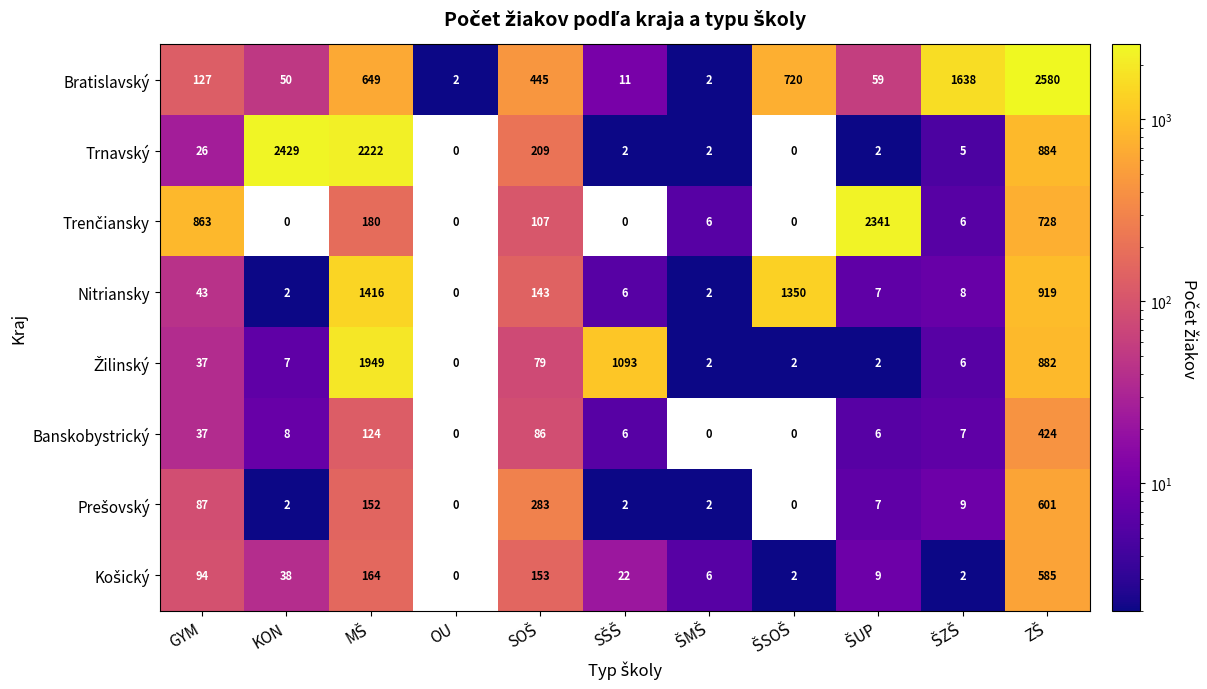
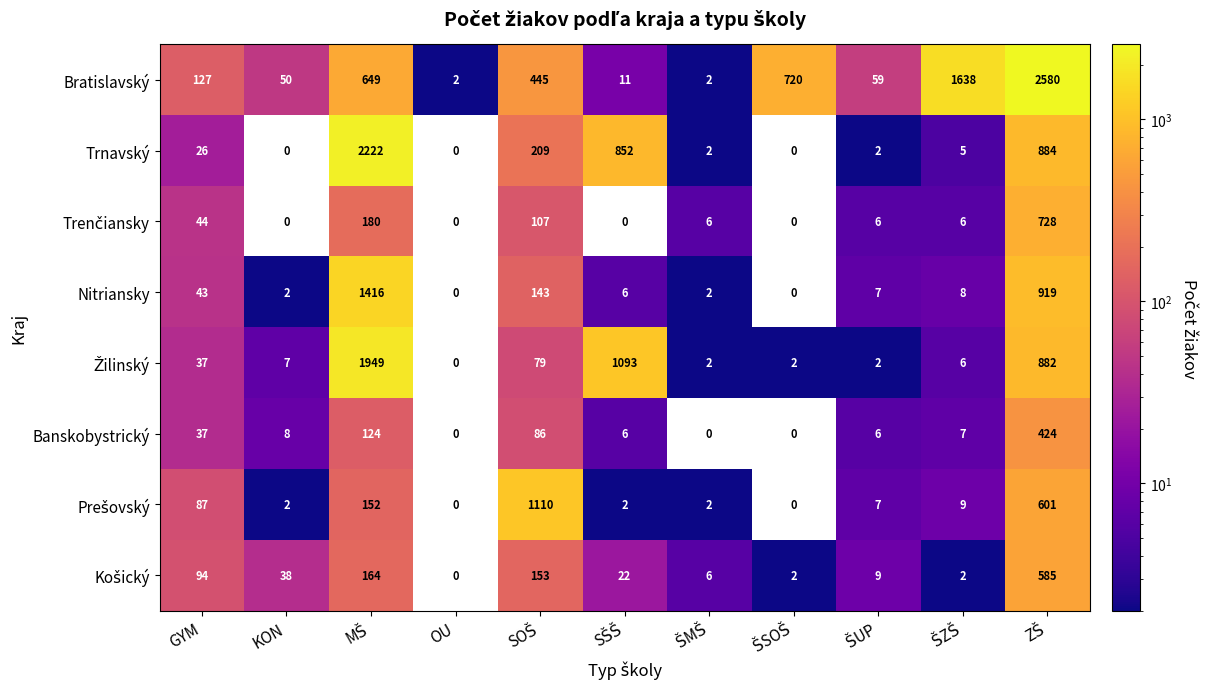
Trnavský, KON: 2429 -> 0
Trnavský, SŠŠ: 2 -> 852
Trenčiansky, GYM: 863 -> 44
Trenčiansky, ŠUP: 2341 -> 6
Nitriansky, ŠSOŠ: 1350 -> 0
Prešovský, SOŠ: 283 -> 1110
